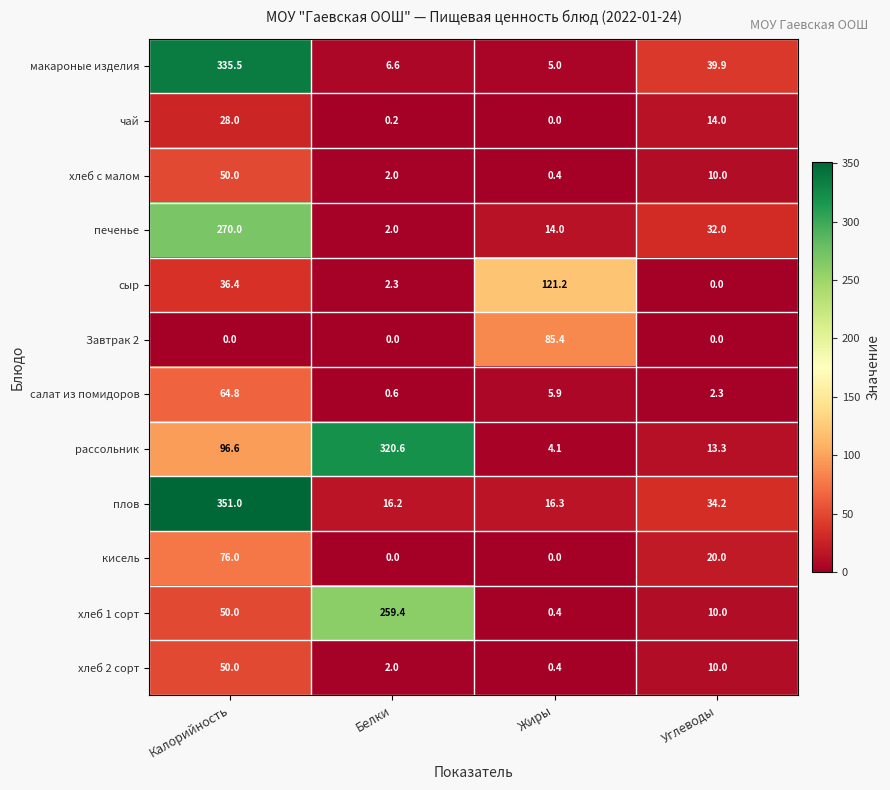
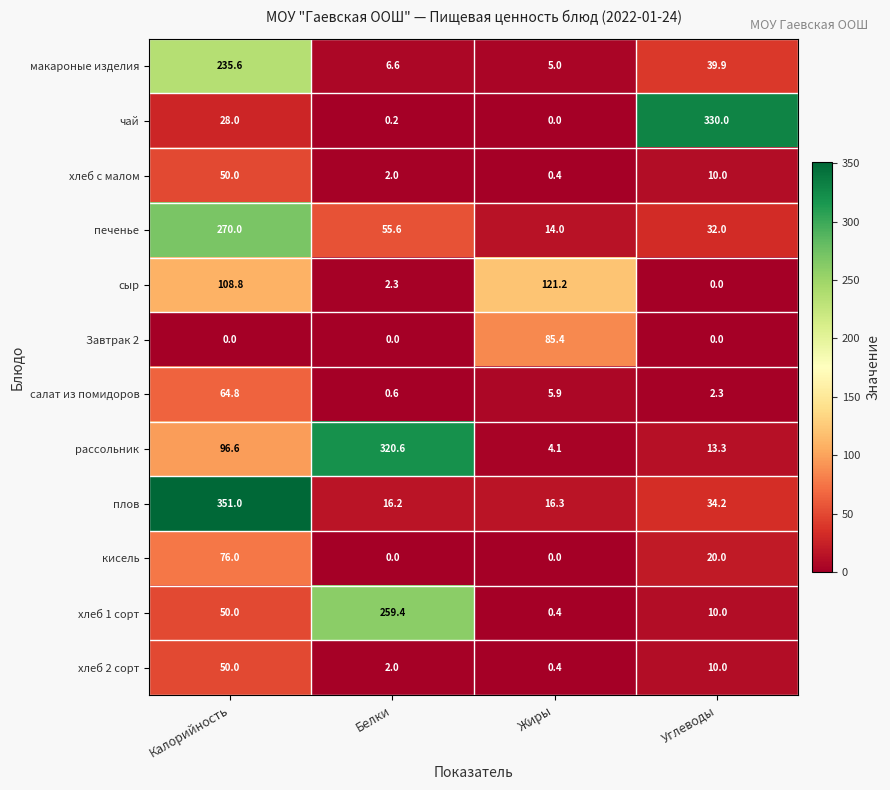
макароные изделия, Калорийность: 335.5 -> 235.6
чай, Углеводы: 14.0 -> 330.0
печенье, Белки: 2.0 -> 55.6
сыр, Калорийность: 36.4 -> 108.8
